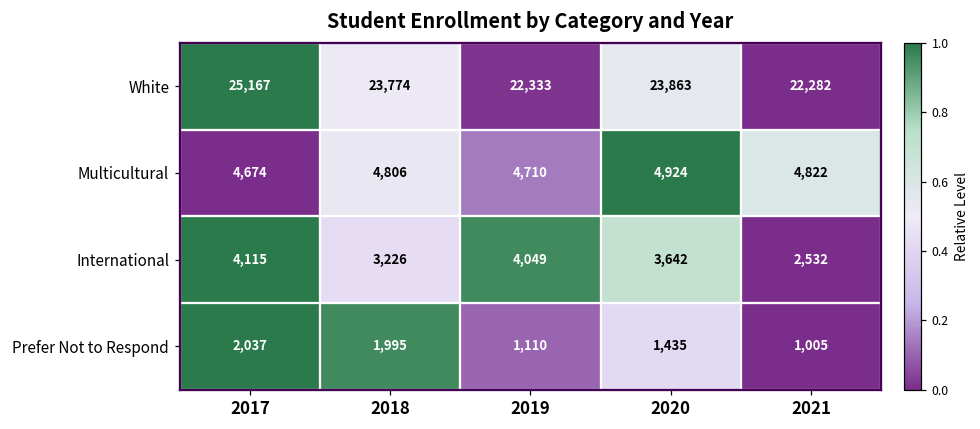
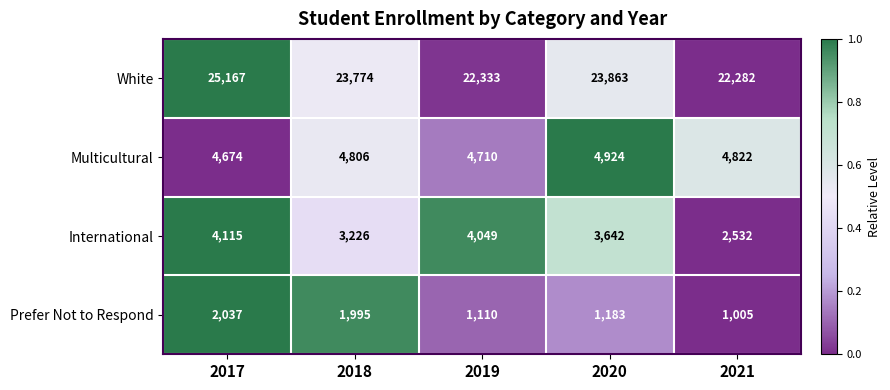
Prefer Not to Respond, 2020: 1,435 -> 1,183
